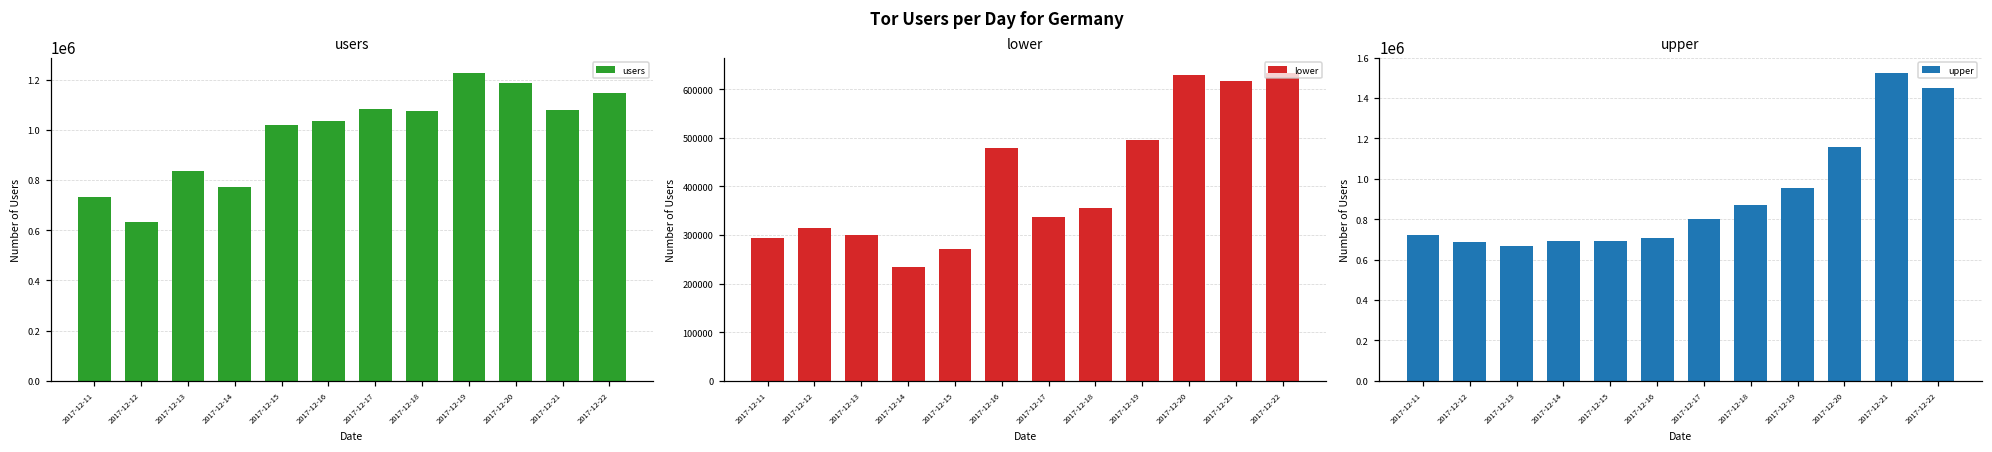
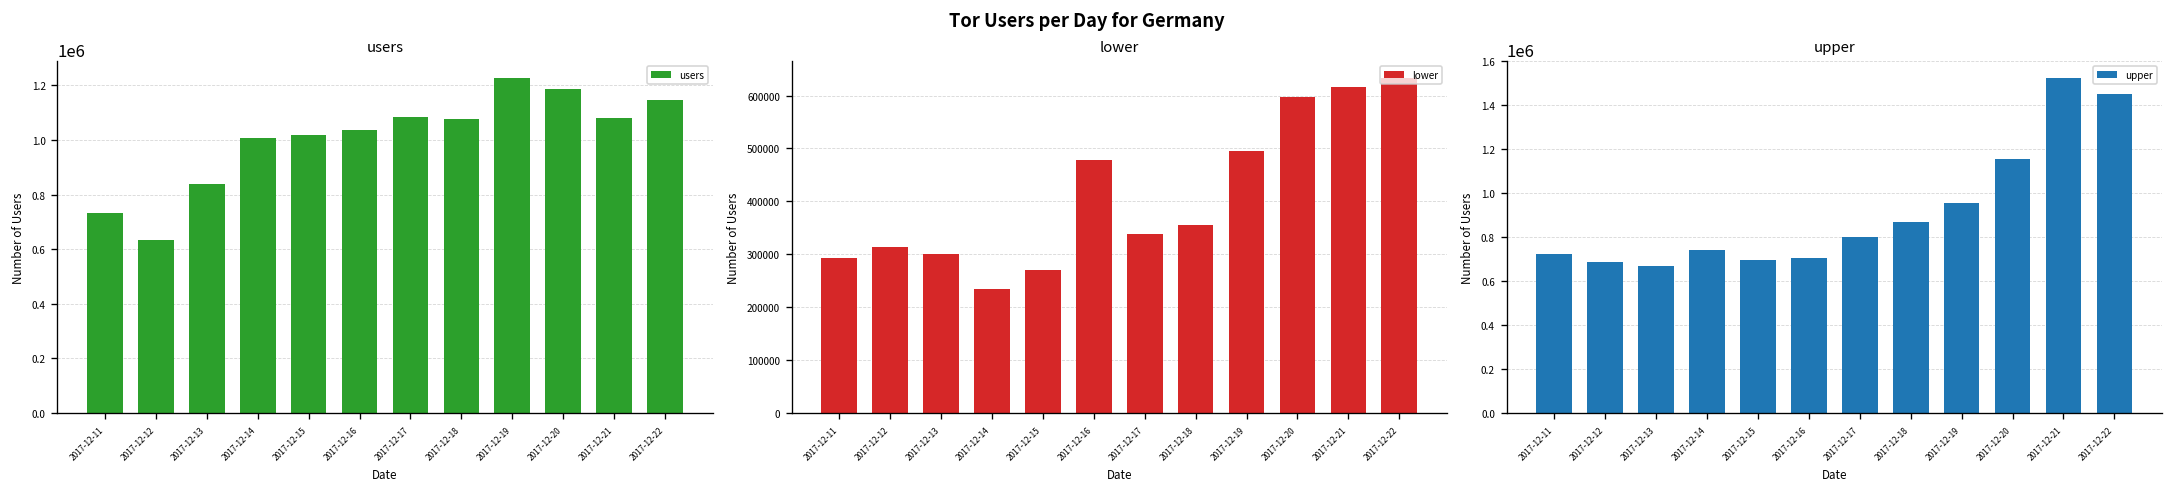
users, 2017-12-14: 770000 -> 1010000
lower, 2017-12-20: 630000 -> 600000
upper, 2017-12-14: 690000 -> 740000
